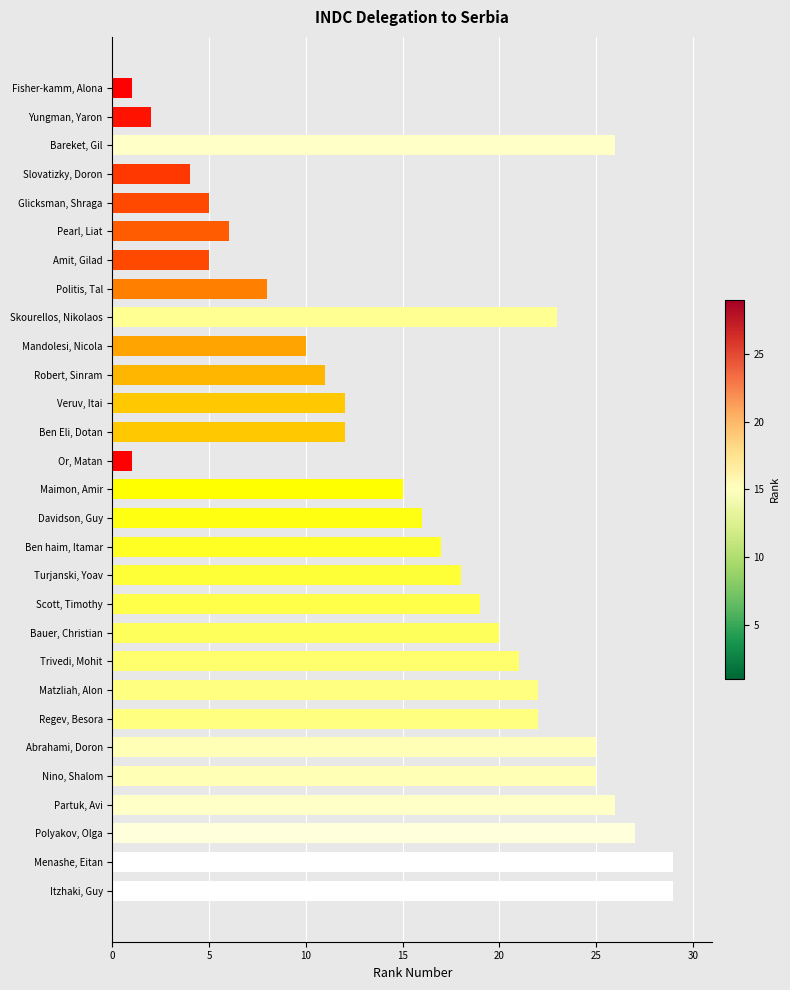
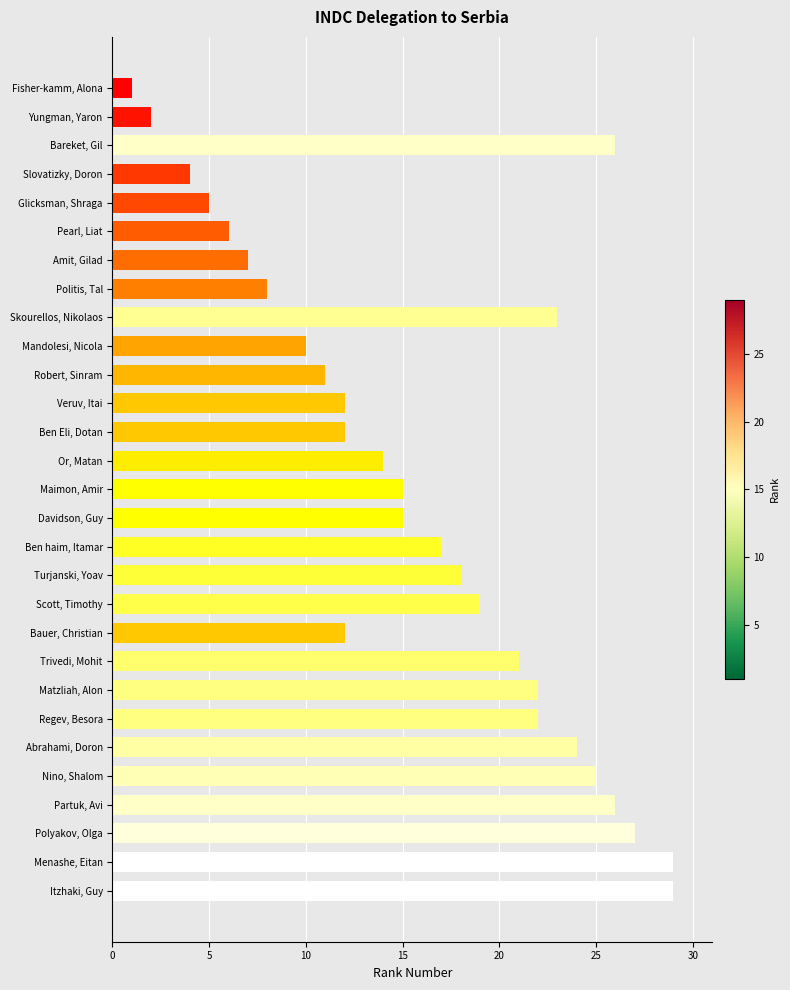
Amit, Gilad: 5 -> 7
Or, Matan: 1 -> 14
Davidson, Guy: 16 -> 15
Bauer, Christian: 20 -> 12
Abrahami, Doron: 25 -> 24
